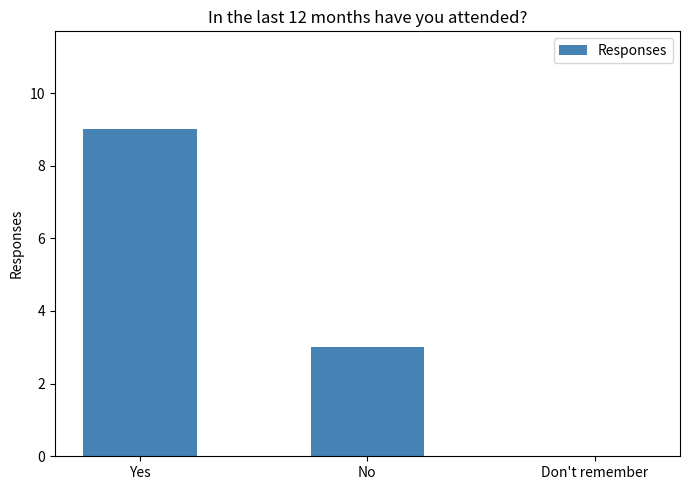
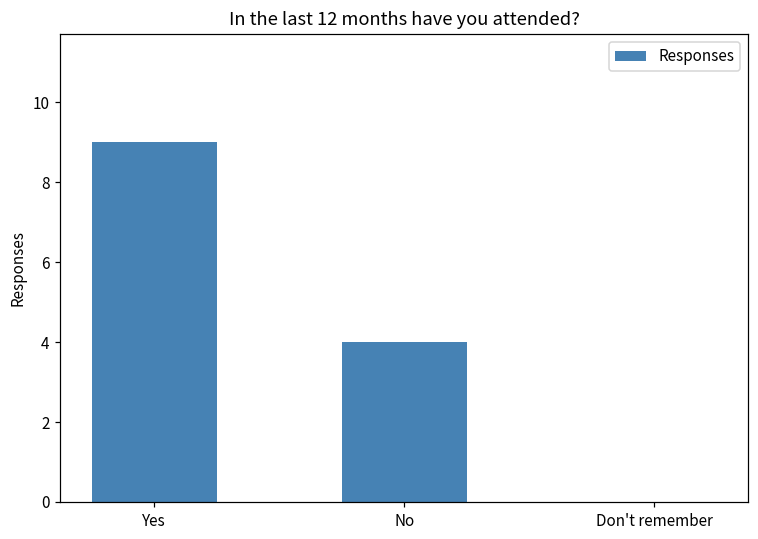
No: 3 -> 4
